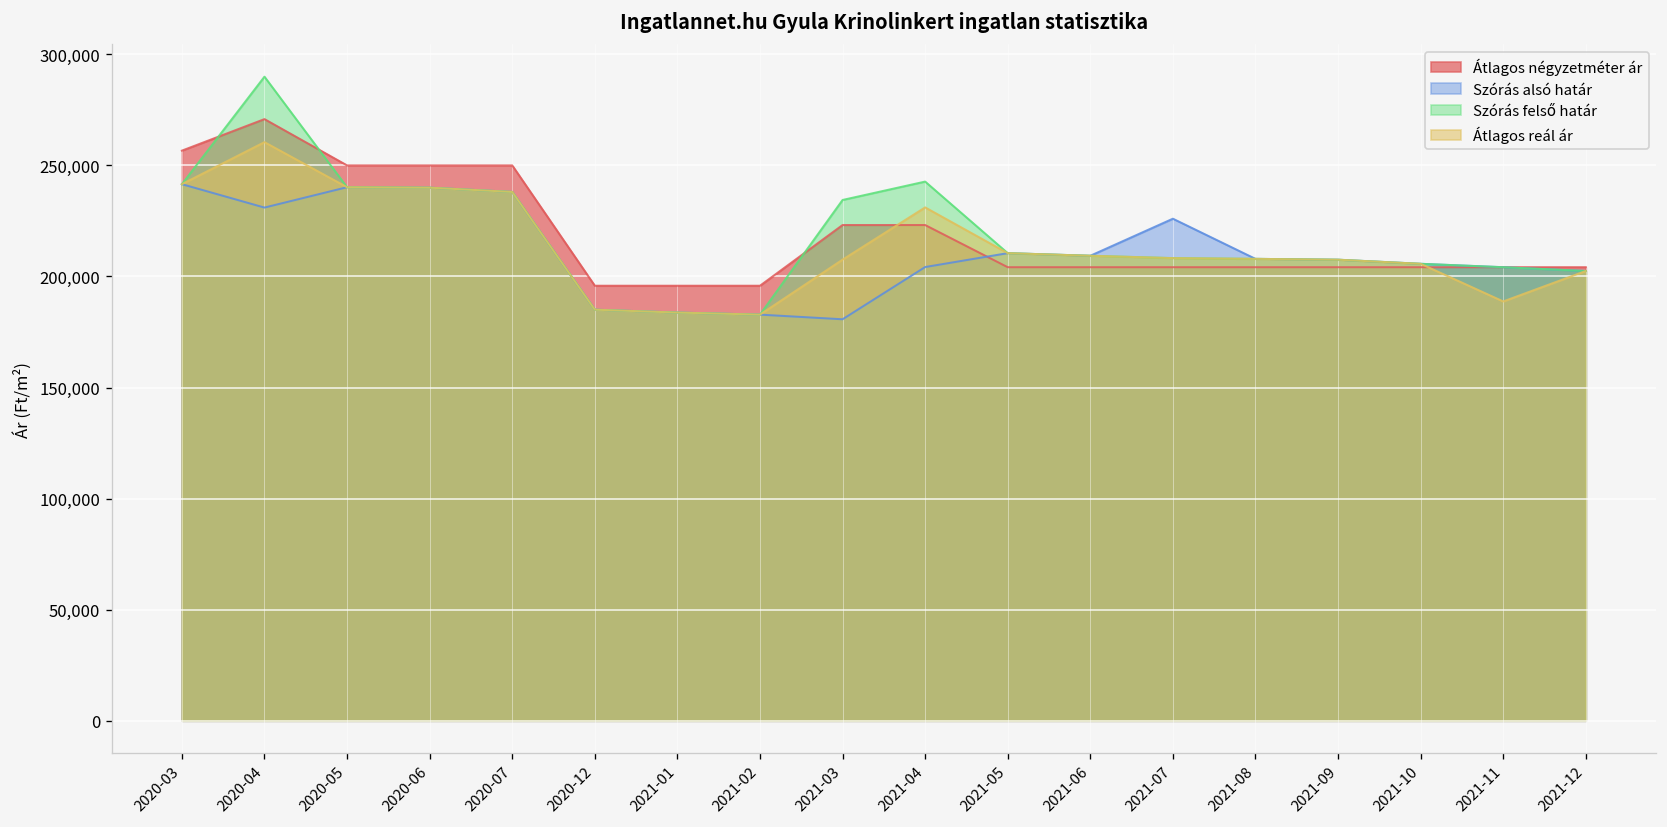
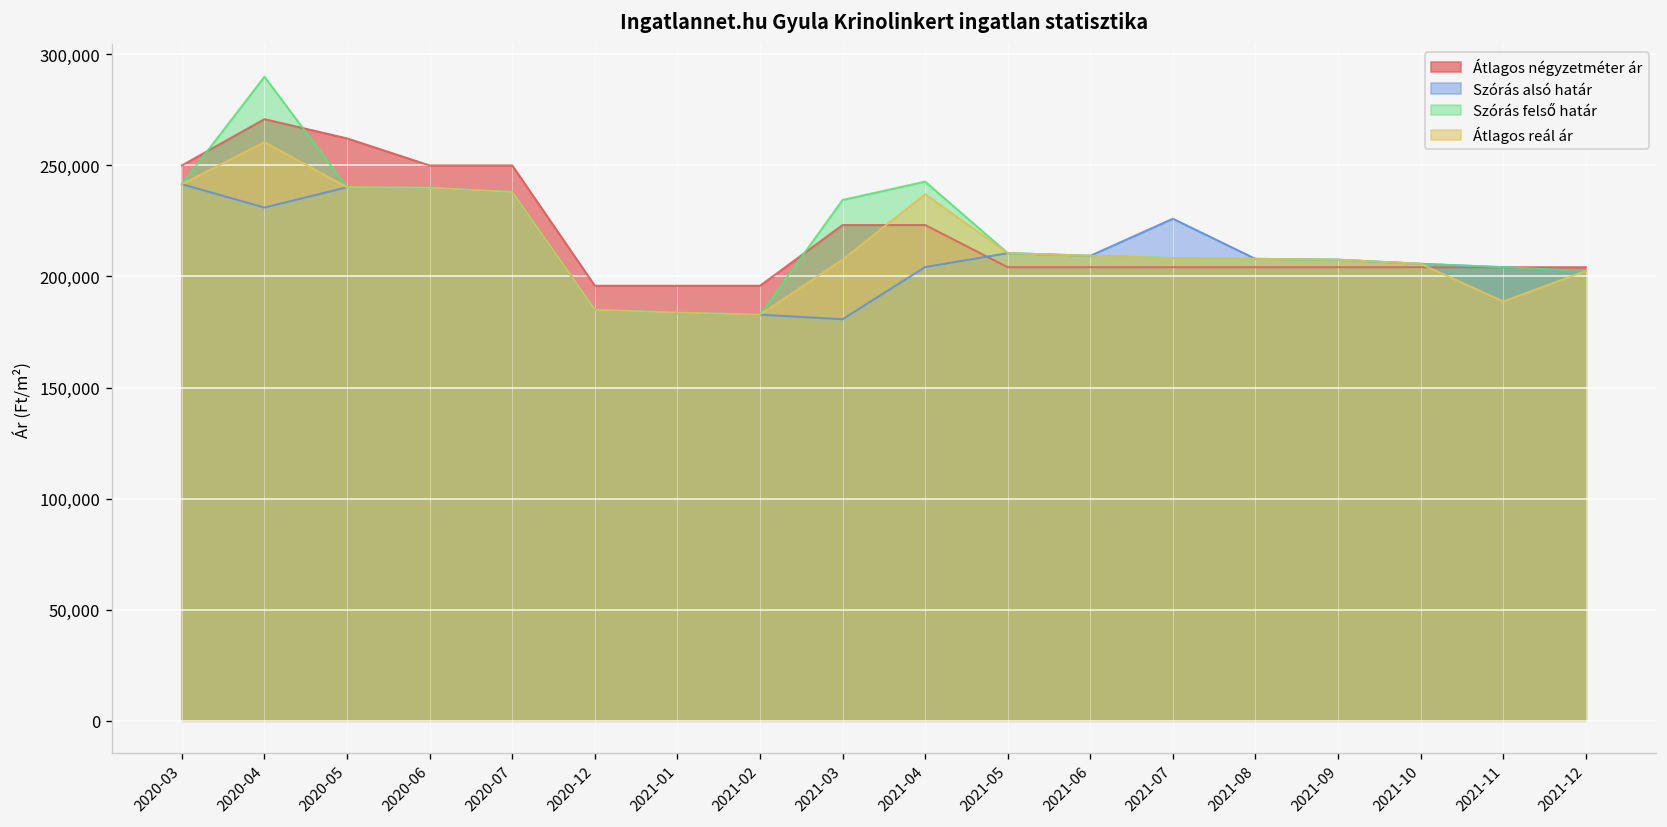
Átlagos négyzetméter ár, 2020-03: 257,000 -> 250,000
Átlagos négyzetméter ár, 2020-05: 250,000 -> 262,000
Átlagos reál ár, 2021-04: 231,000 -> 237,000
